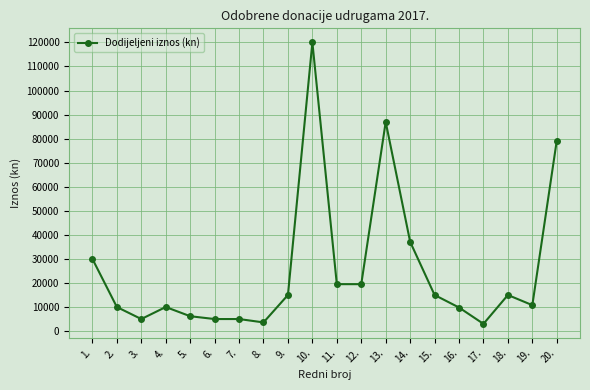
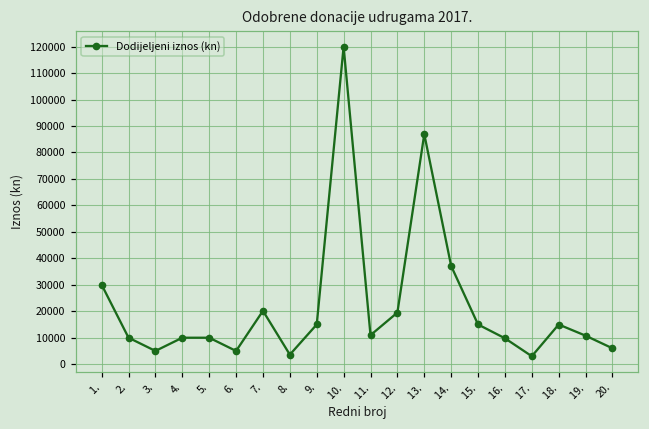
5.: 6000 -> 10000
7.: 5000 -> 20000
11.: 20000 -> 11000
20.: 79000 -> 6000
